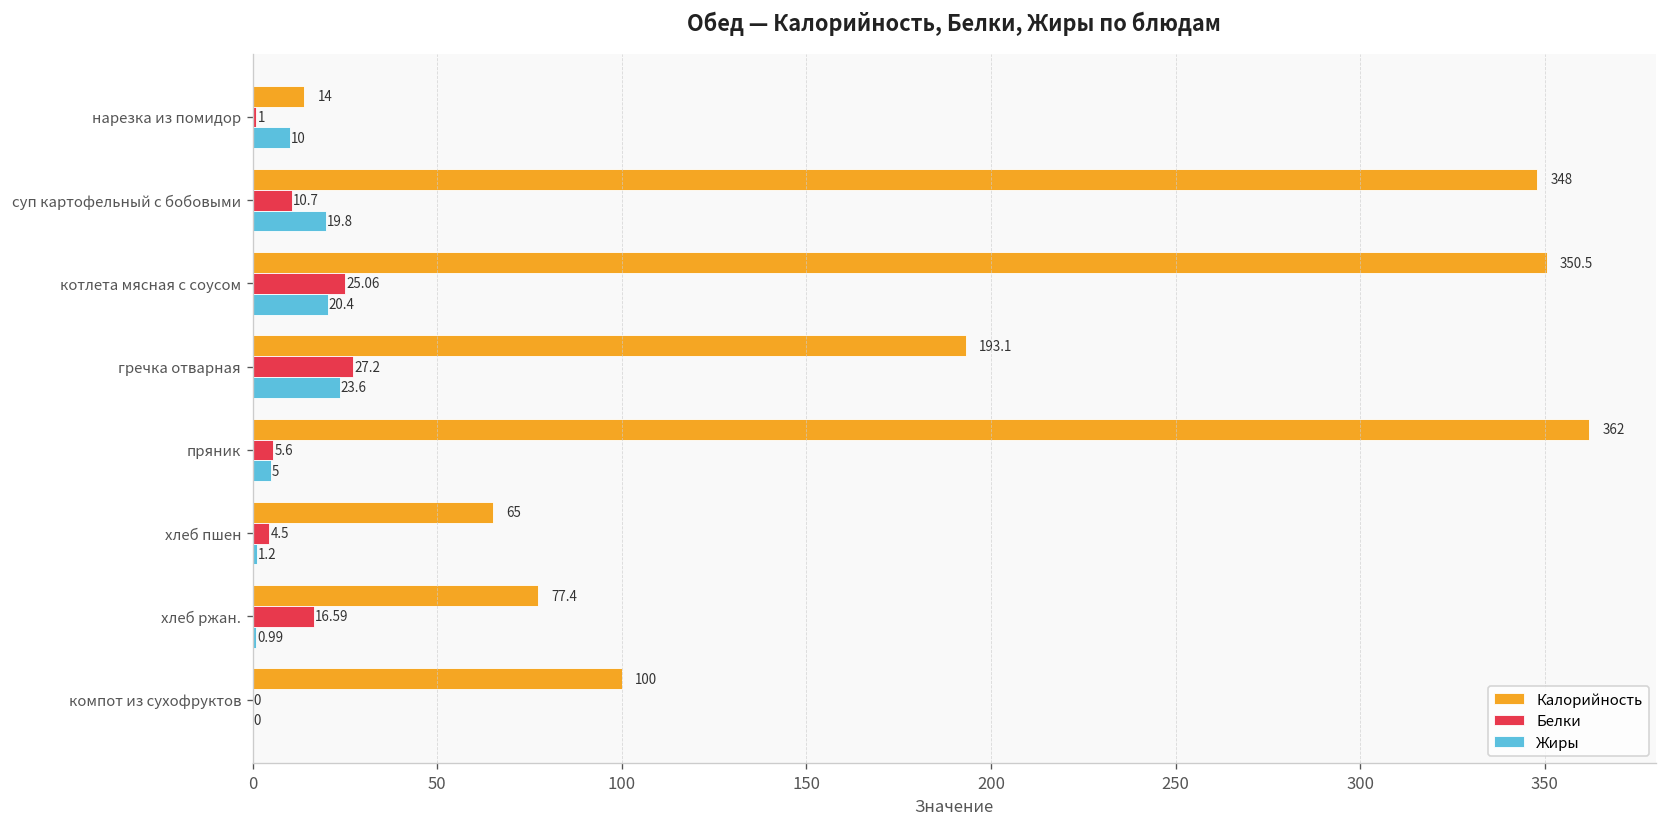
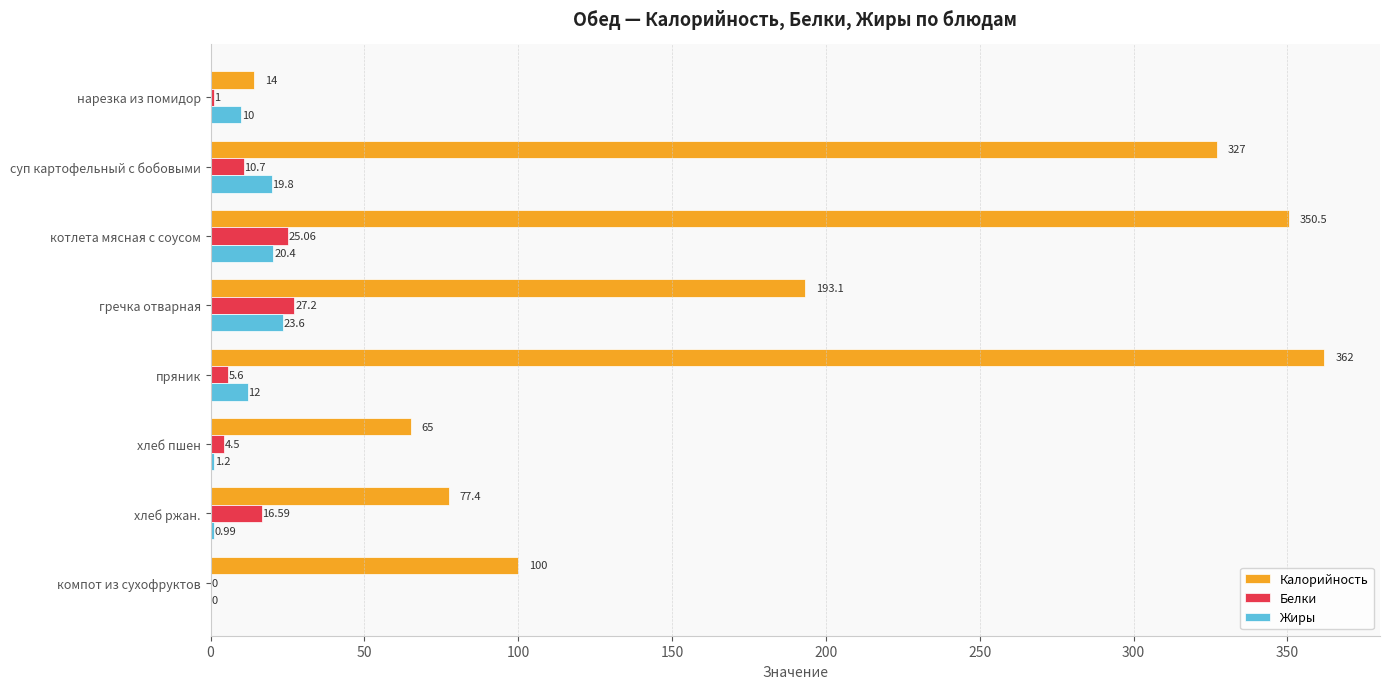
Калорийность, суп картофельный с бобовыми: 348 -> 327
Жиры, пряник: 5 -> 12
